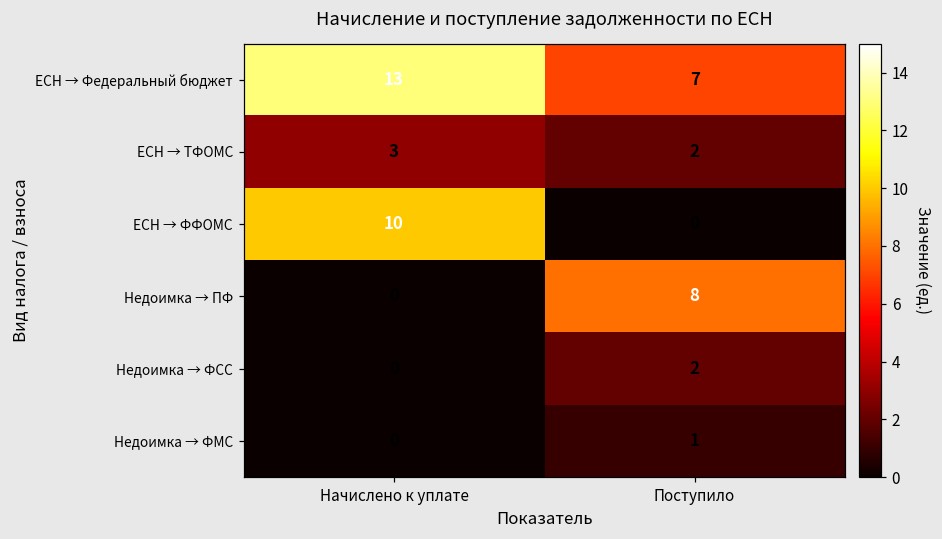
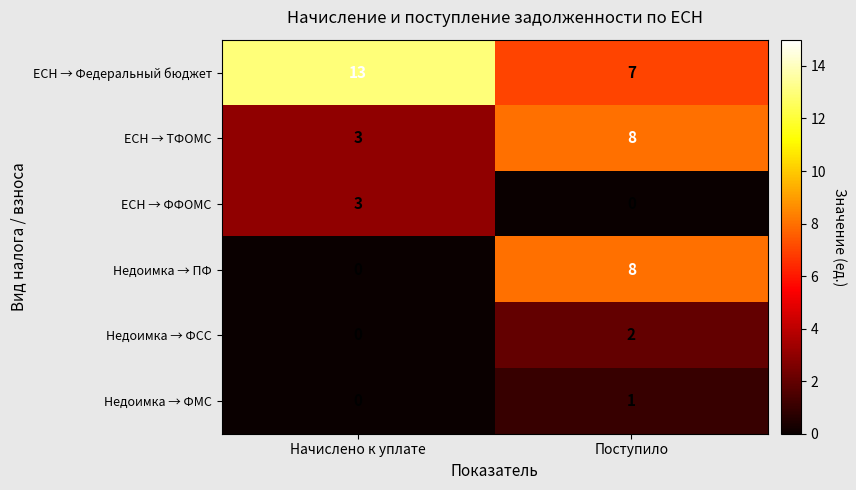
ЕСН → ТФОМС, Поступило: 2 -> 8
ЕСН → ФФОМС, Начислено к уплате: 10 -> 3
